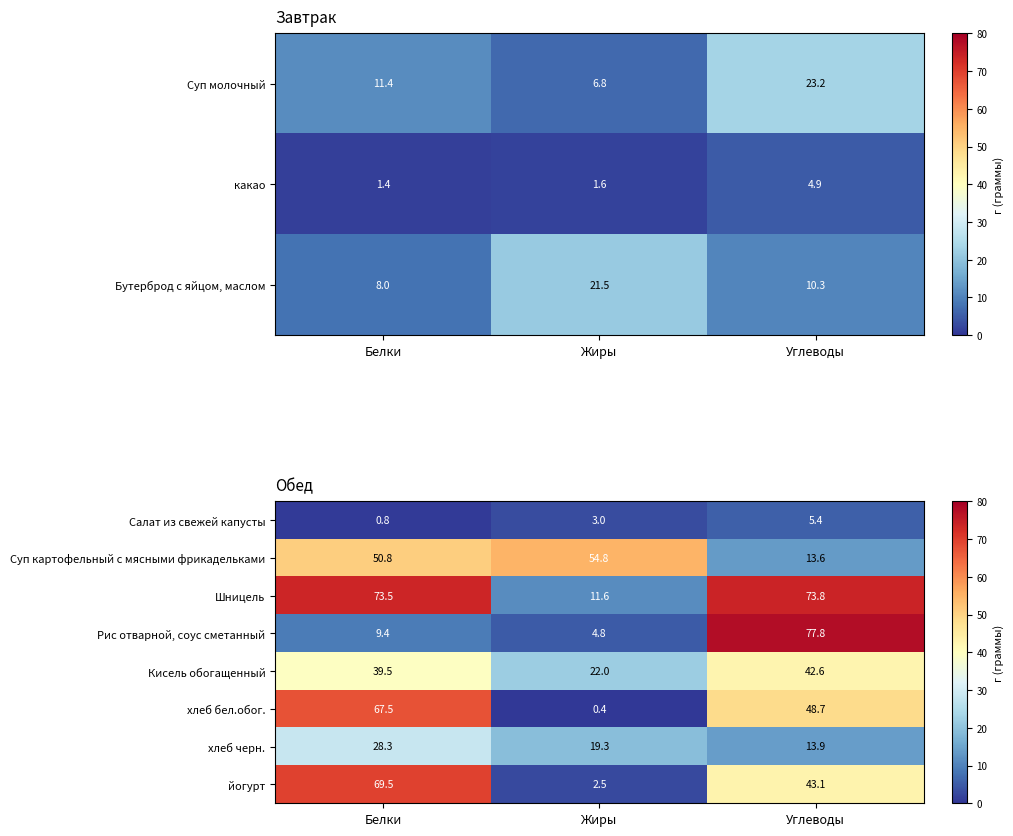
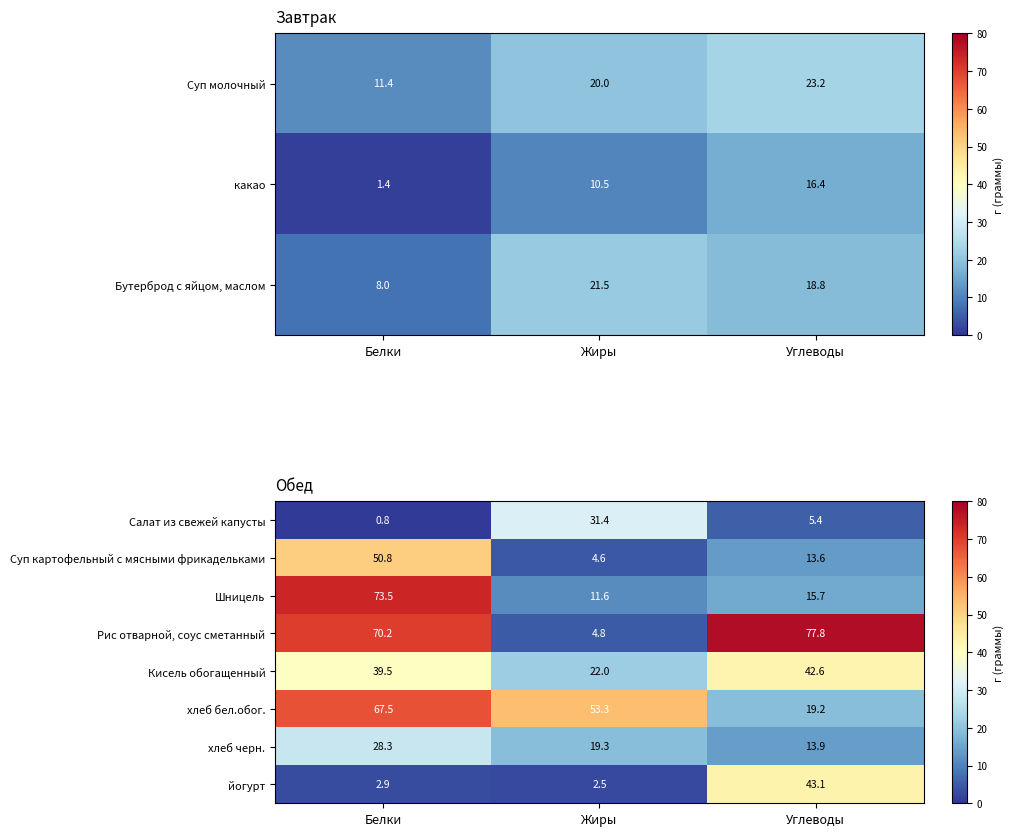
Завтрак, Суп молочный, Жиры: 6.8 -> 20.0
Завтрак, какао, Жиры: 1.6 -> 10.5
Завтрак, какао, Углеводы: 4.9 -> 16.4
Завтрак, Бутерброд с яйцом, маслом, Углеводы: 10.3 -> 18.8
Обед, Салат из свежей капусты, Жиры: 3.0 -> 31.4
Обед, Суп картофельный с мясными фрикадельками, Жиры: 54.8 -> 4.6
Обед, Шницель, Углеводы: 73.8 -> 15.7
Обед, Рис отварной, соус сметанный, Белки: 9.4 -> 70.2
Обед, хлеб бел.обог., Жиры: 0.4 -> 53.3
Обед, хлеб бел.обог., Углеводы: 48.7 -> 19.2
Обед, йогурт, Белки: 69.5 -> 2.9
